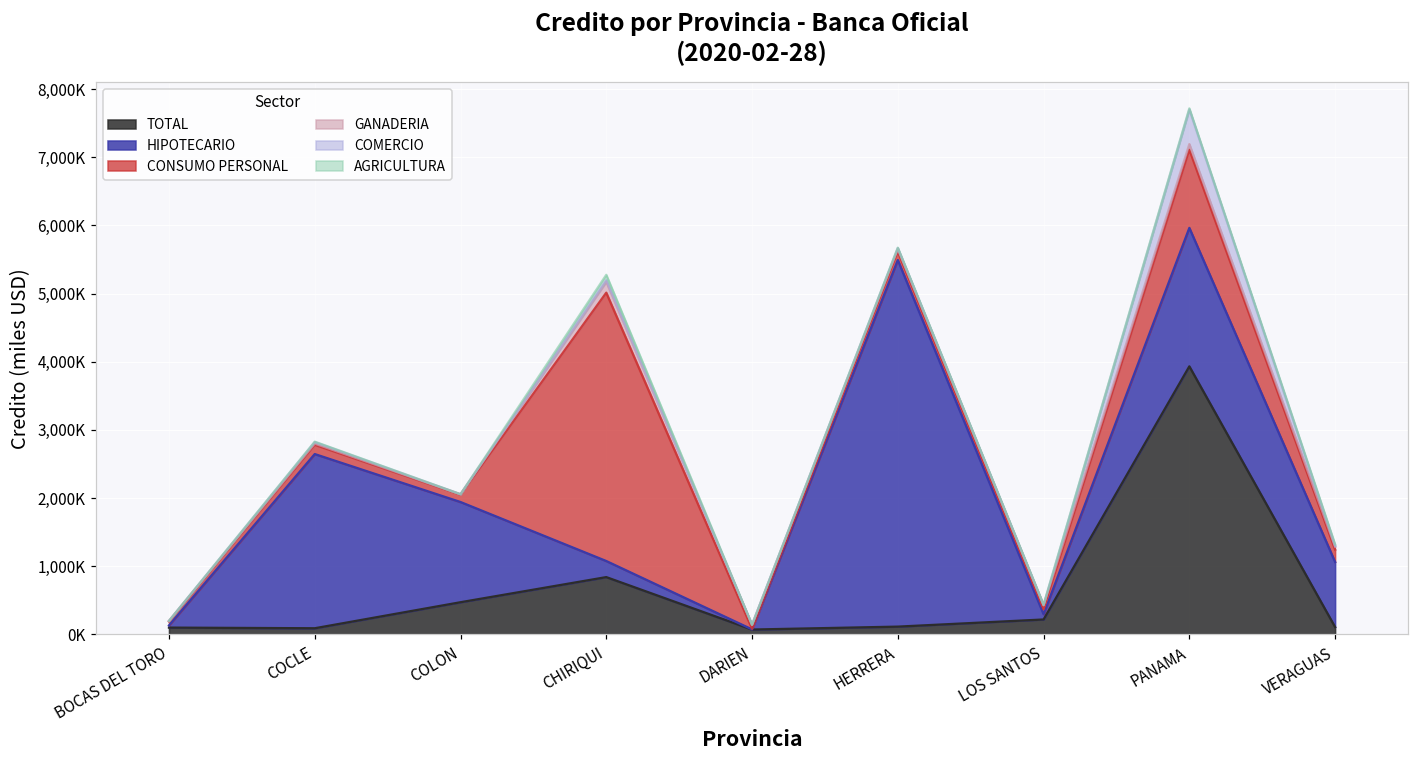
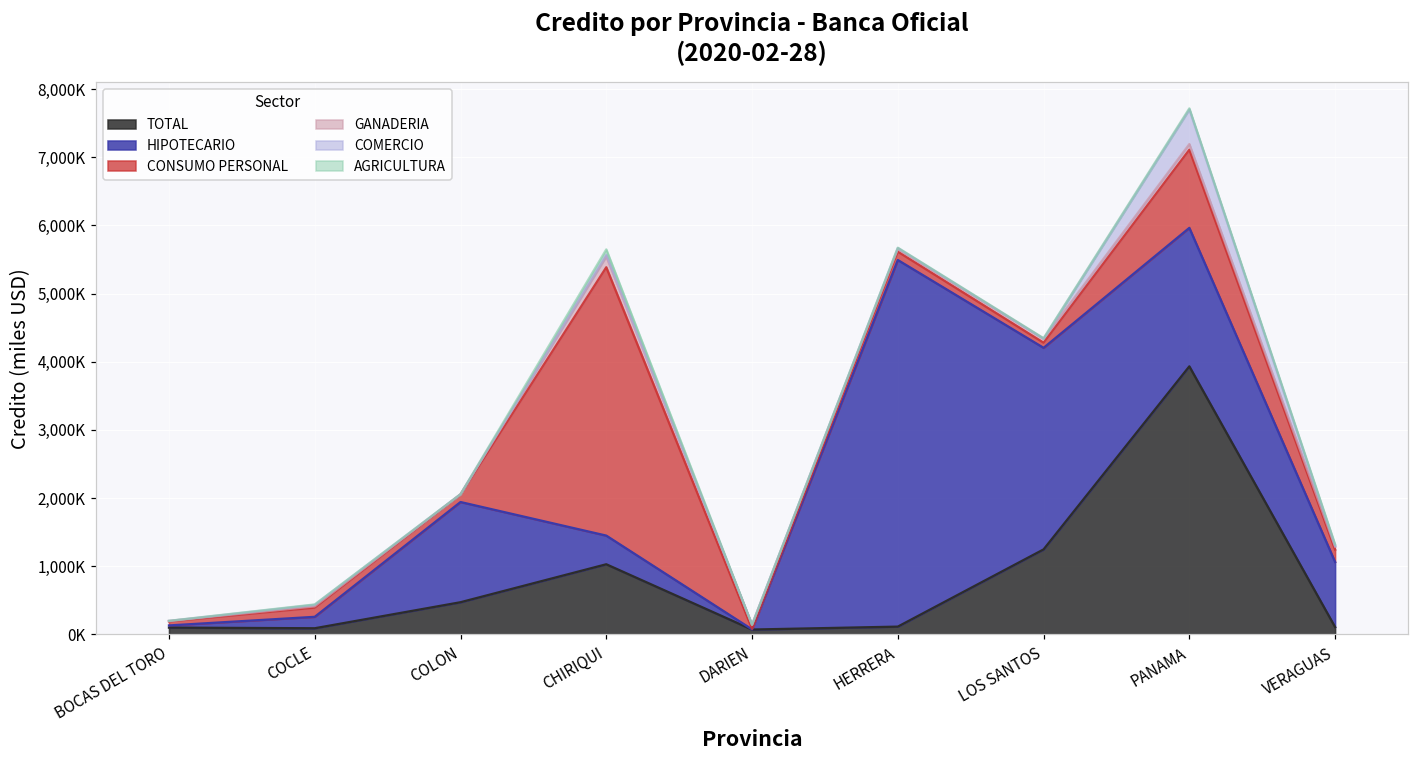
HIPOTECARIO, COCLE: 2,600,000 -> 200,000
TOTAL, CHIRIQUI: 800,000 -> 1,000,000
HIPOTECARIO, CHIRIQUI: 200,000 -> 400,000
TOTAL, LOS SANTOS: 200,000 -> 1,200,000
HIPOTECARIO, LOS SANTOS: 100,000 -> 3,000,000
